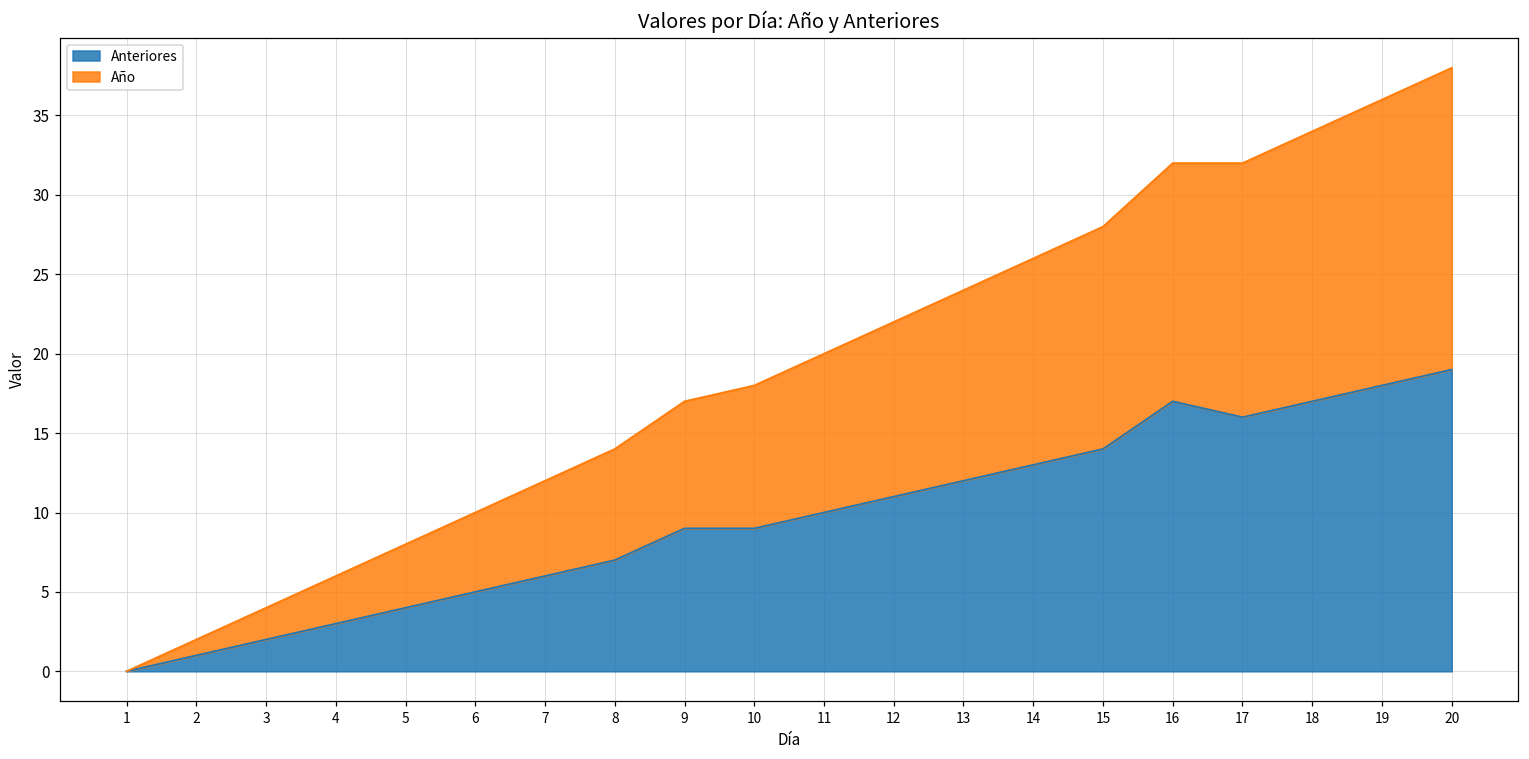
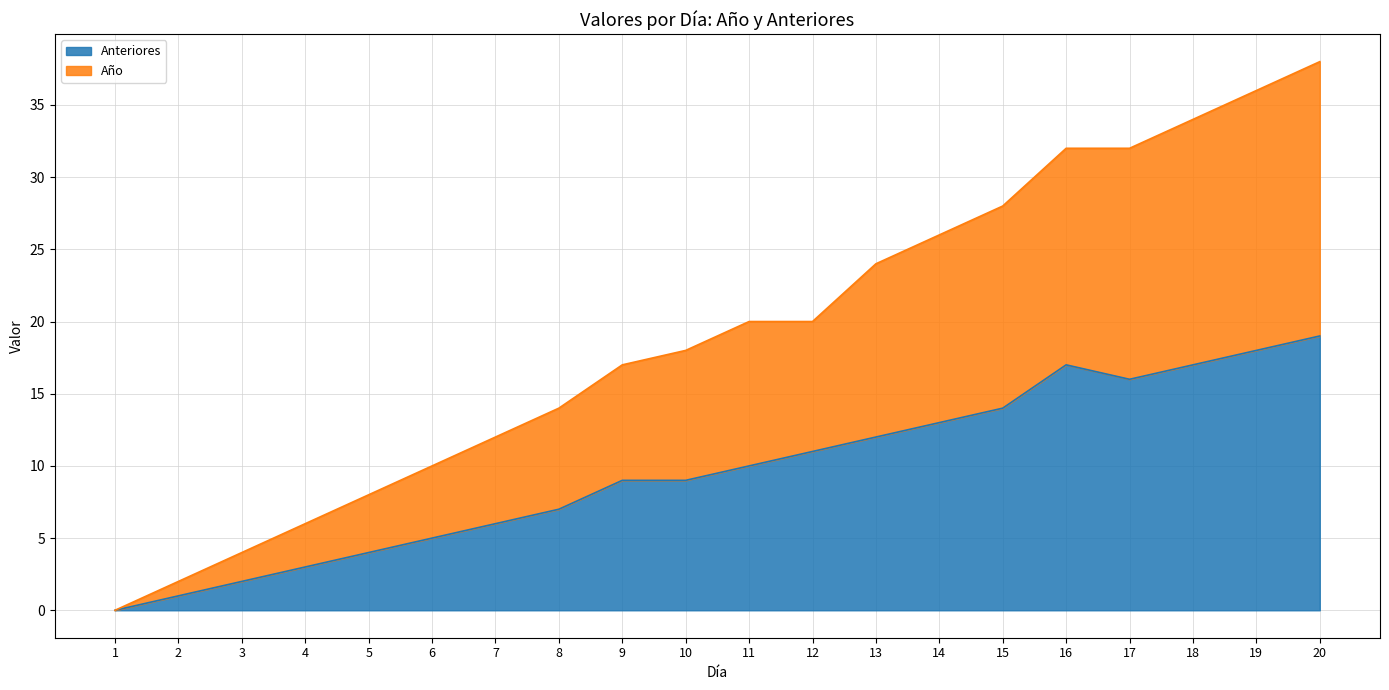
Año, 12: 11.0 -> 9.0
